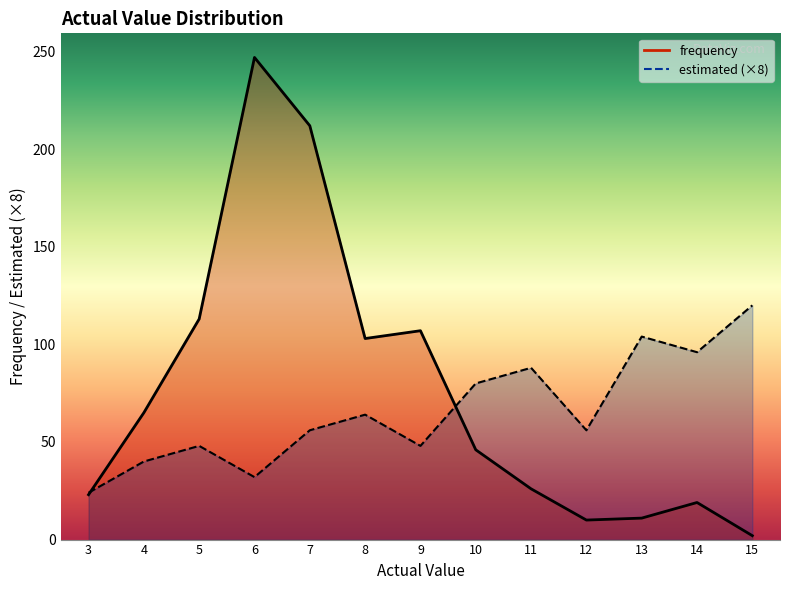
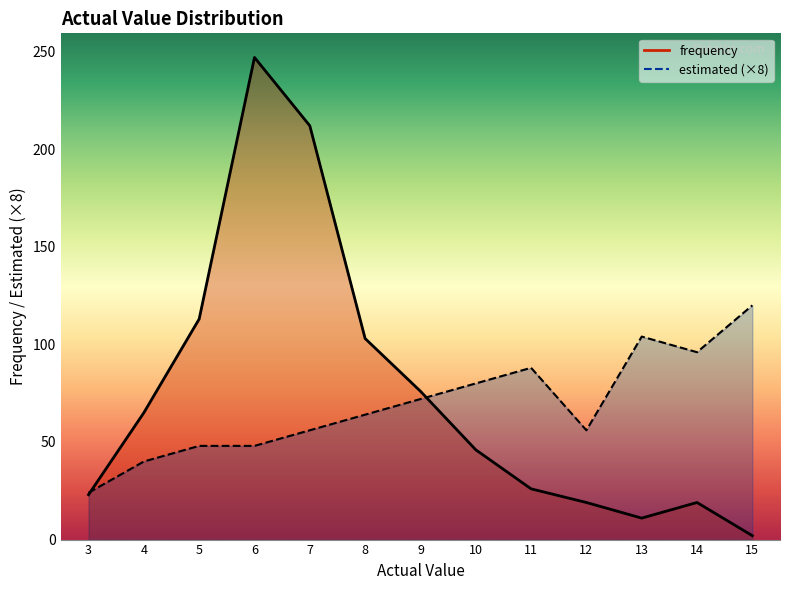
estimated (×8), 6: 32 -> 48
frequency, 9: 107 -> 76
estimated (×8), 9: 48 -> 72
frequency, 12: 10 -> 19
